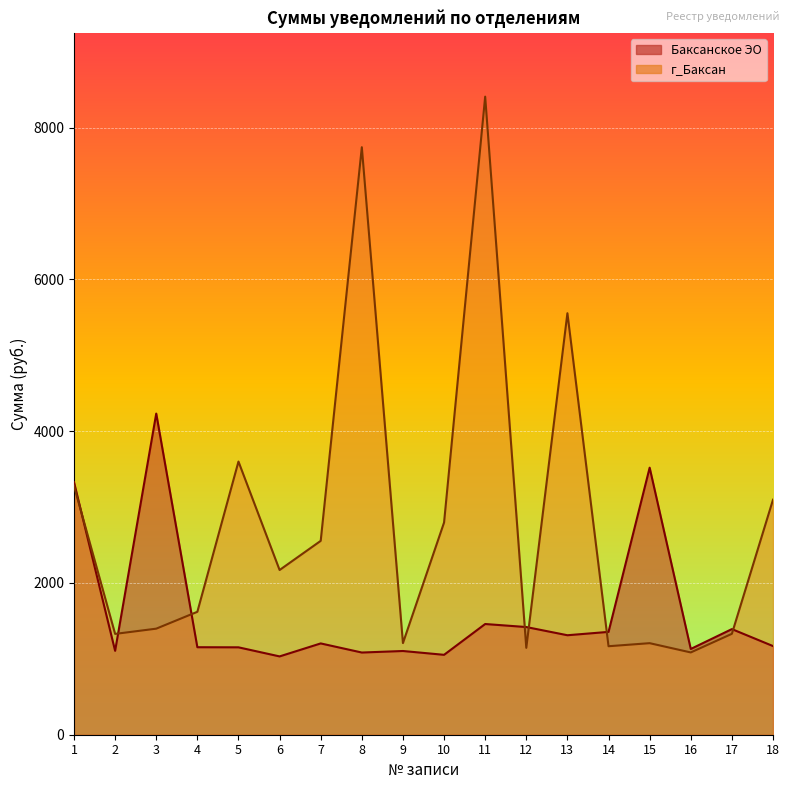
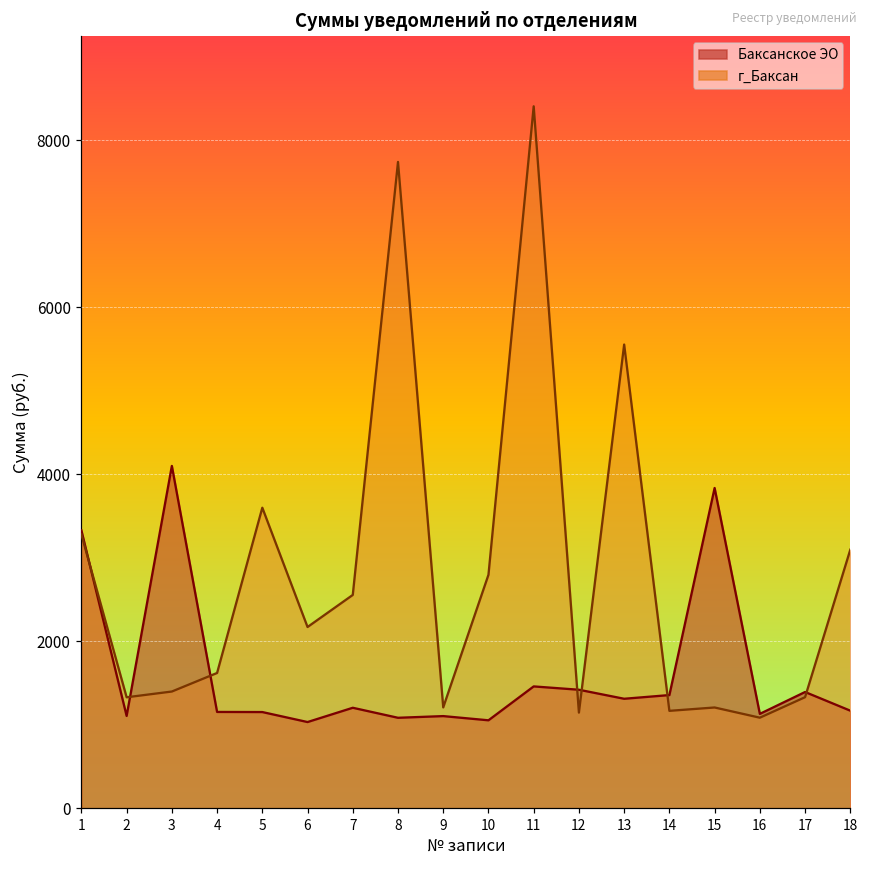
Баксанское ЭО, 3: 4200 -> 4100
Баксанское ЭО, 15: 3500 -> 3800
